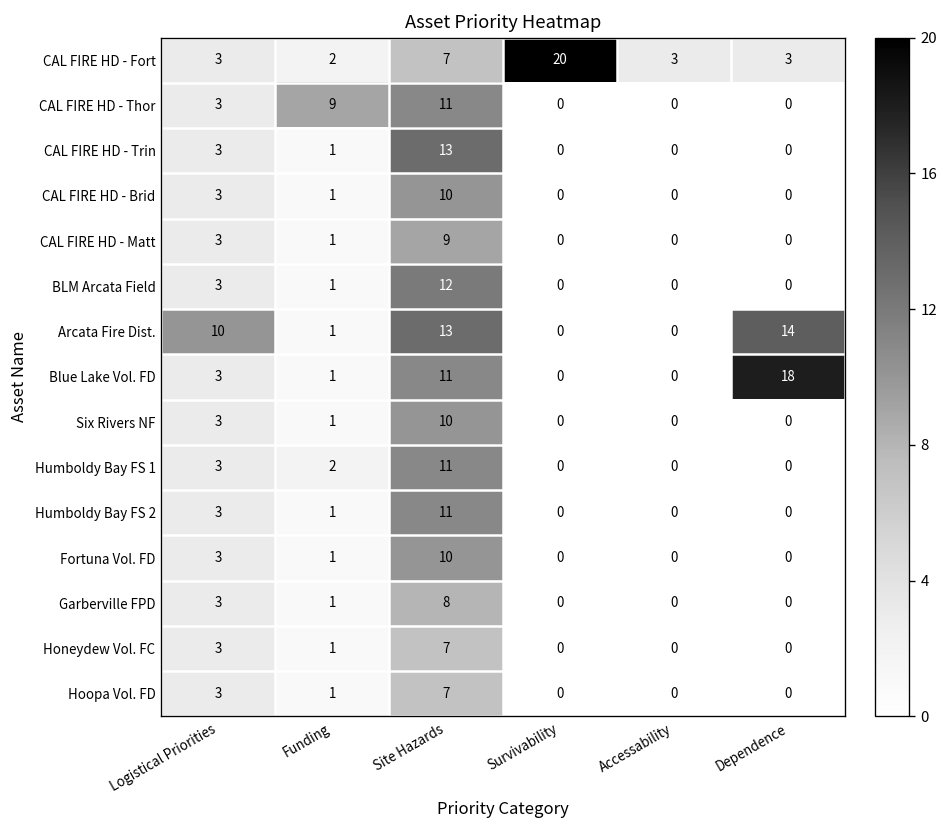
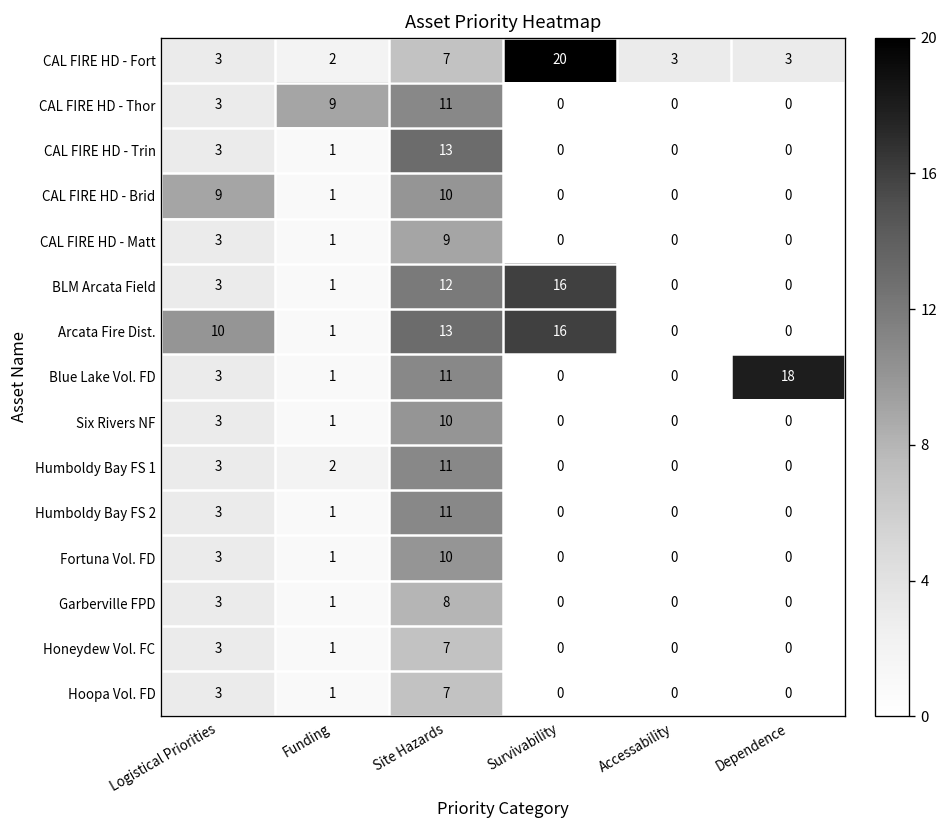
CAL FIRE HD - Brid, Logistical Priorities: 3 -> 9
BLM Arcata Field, Survivability: 0 -> 16
Arcata Fire Dist., Survivability: 0 -> 16
Arcata Fire Dist., Dependence: 14 -> 0
